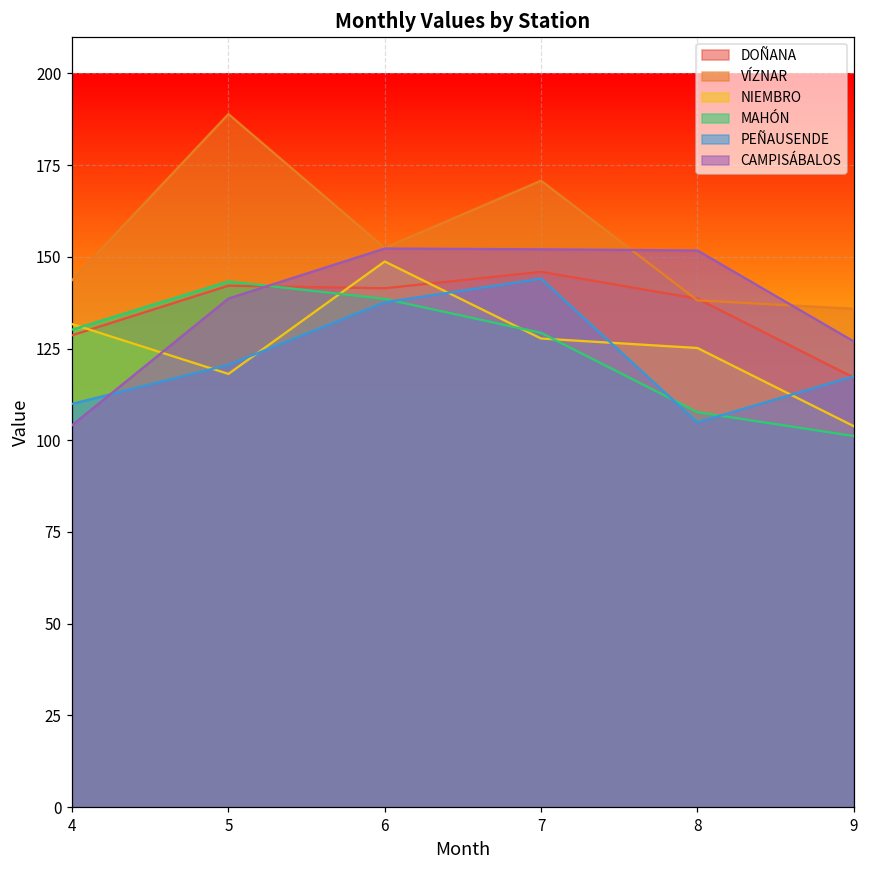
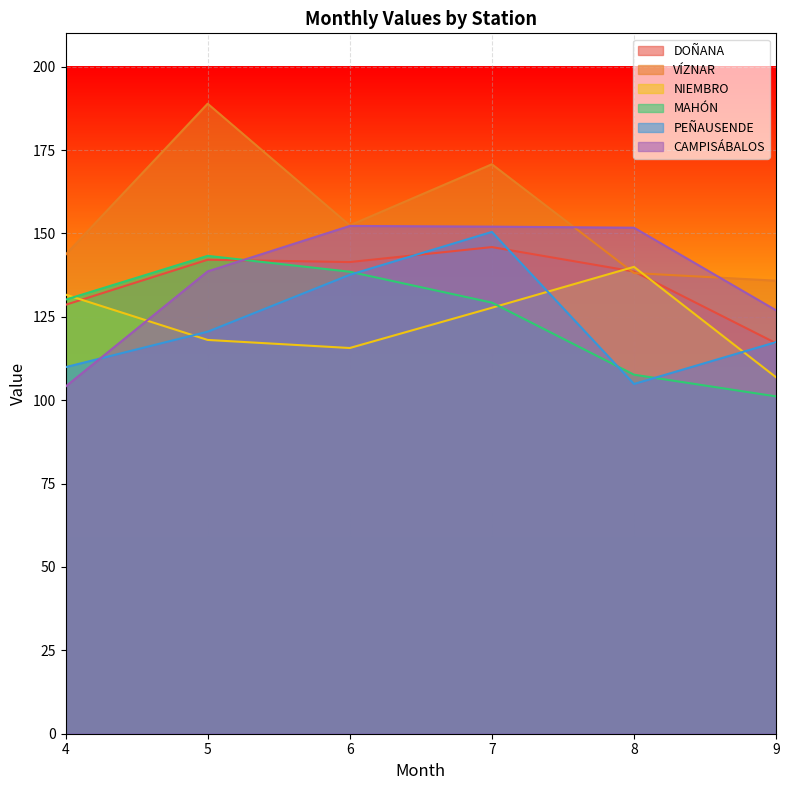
NIEMBRO, 6: 149 -> 116
PEÑAUSENDE, 7: 144 -> 150
NIEMBRO, 8: 125 -> 140
NIEMBRO, 9: 104 -> 107
